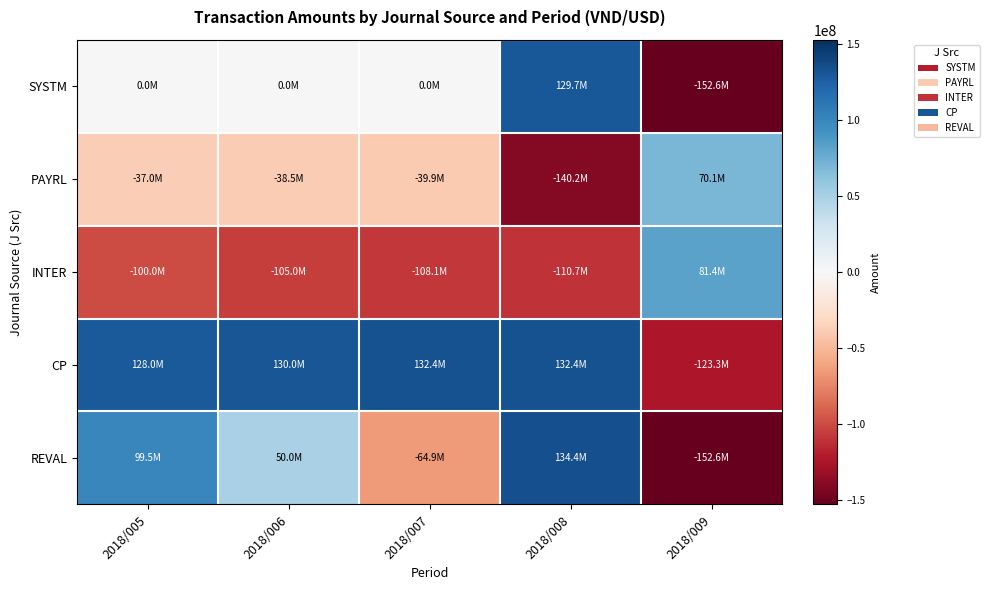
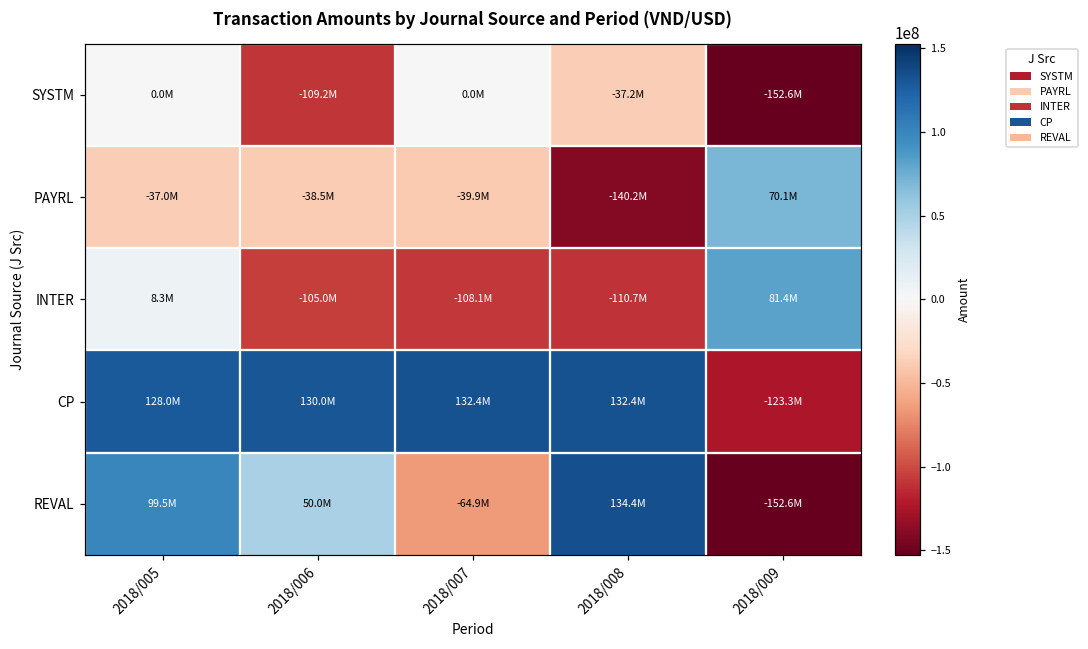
SYSTM, 2018/006: 0.0M -> -109.2M
SYSTM, 2018/008: 129.7M -> -37.2M
INTER, 2018/005: -100.0M -> 8.3M
